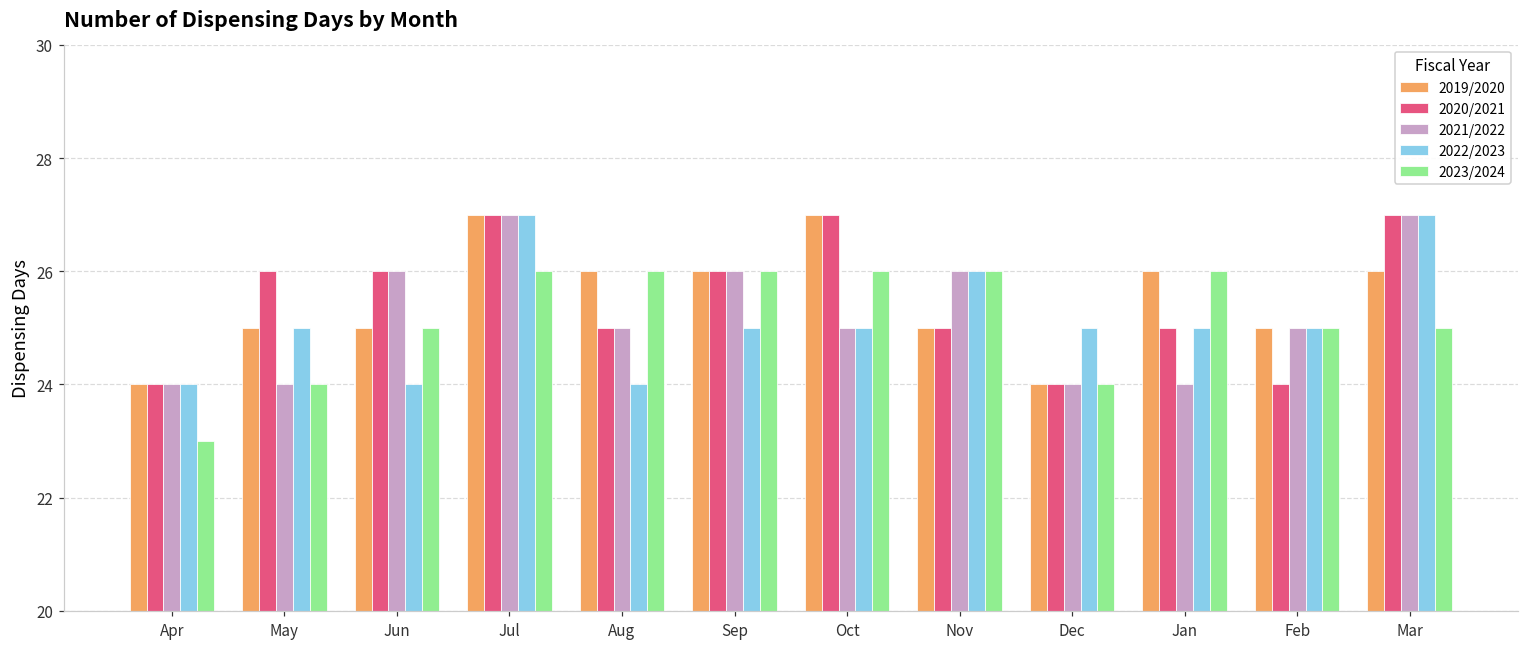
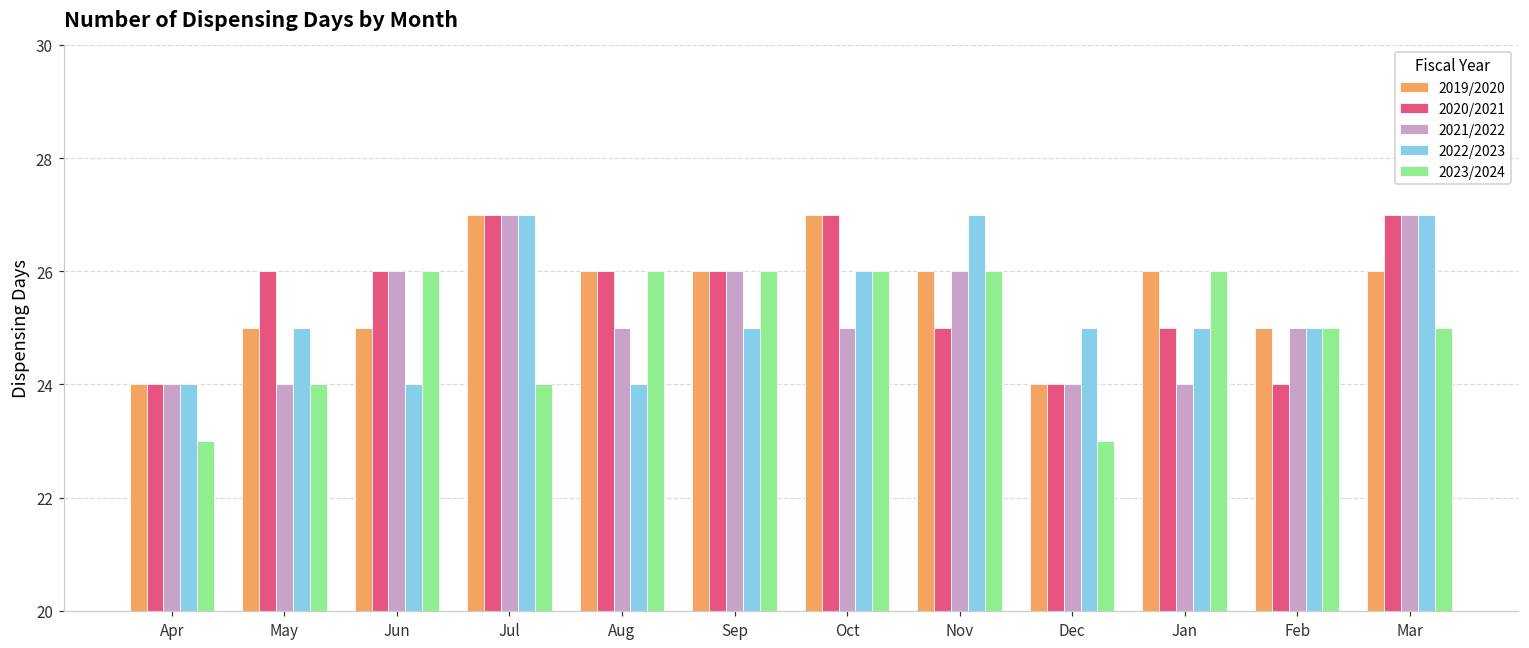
2023/2024, Jun: 25 -> 26
2023/2024, Jul: 26 -> 24
2020/2021, Aug: 25 -> 26
2022/2023, Oct: 25 -> 26
2019/2020, Nov: 25 -> 26
2022/2023, Nov: 26 -> 27
2023/2024, Dec: 24 -> 23
